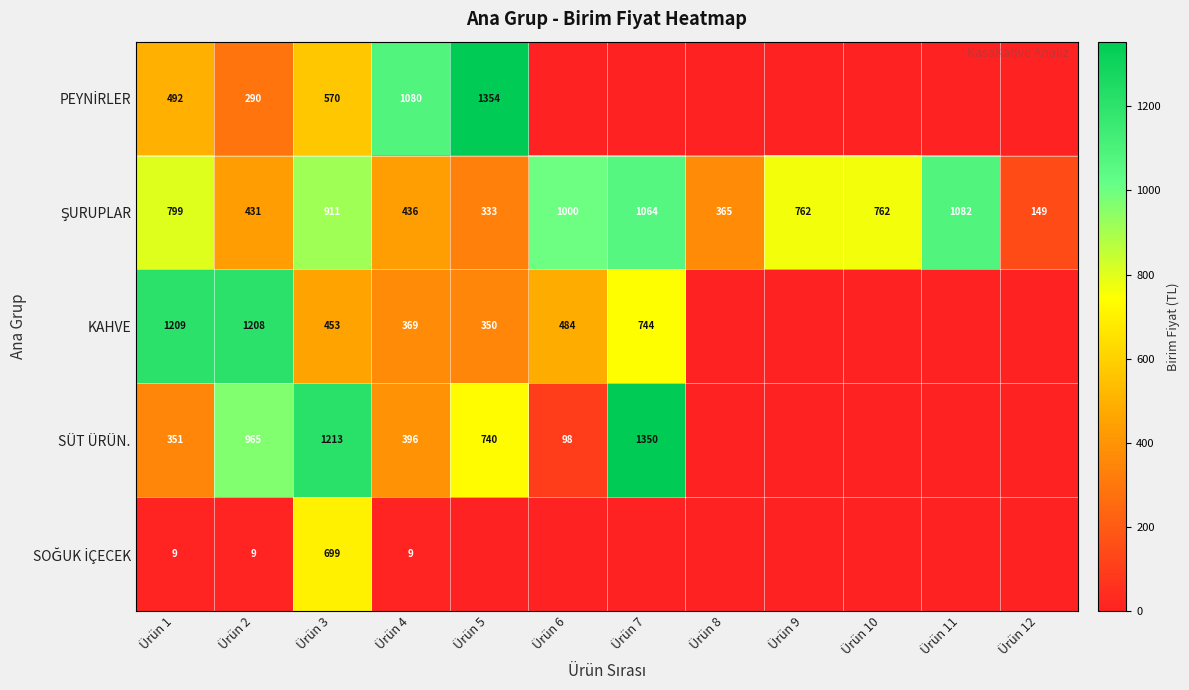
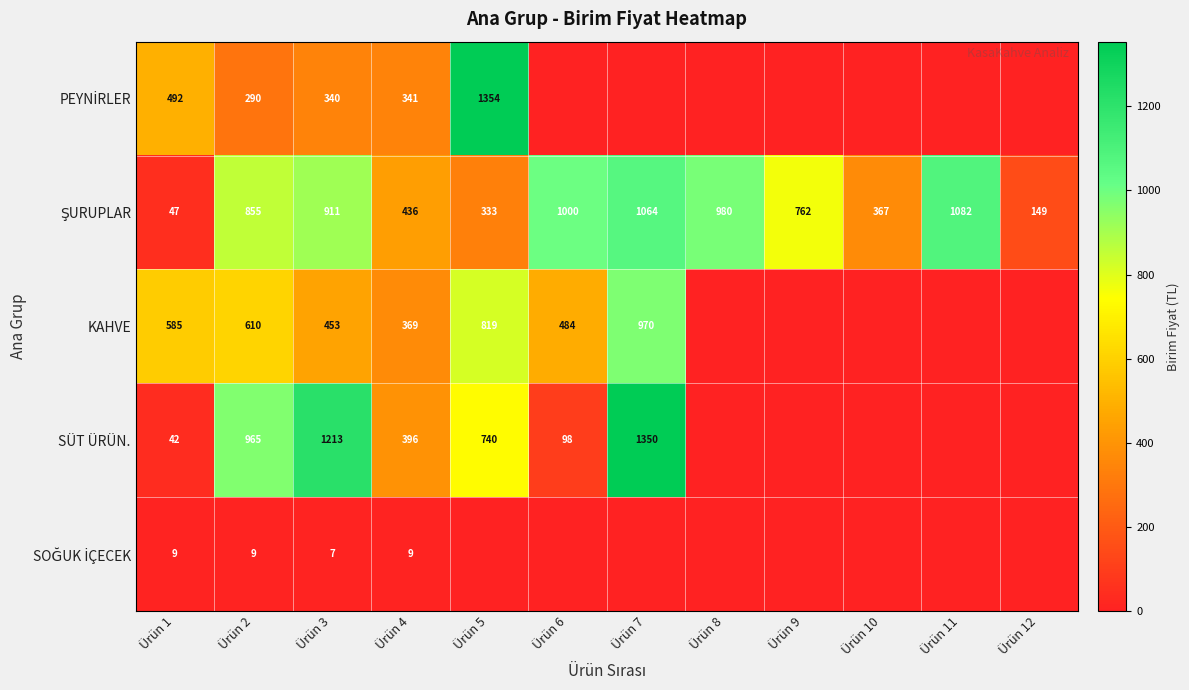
PEYNİRLER, Ürün 3: 570 -> 340
PEYNİRLER, Ürün 4: 1080 -> 341
ŞURUPLAR, Ürün 1: 799 -> 47
ŞURUPLAR, Ürün 2: 431 -> 855
ŞURUPLAR, Ürün 8: 365 -> 980
ŞURUPLAR, Ürün 10: 762 -> 367
KAHVE, Ürün 1: 1209 -> 585
KAHVE, Ürün 2: 1208 -> 610
KAHVE, Ürün 5: 350 -> 819
KAHVE, Ürün 7: 744 -> 970
SÜT ÜRÜN., Ürün 1: 351 -> 42
SOĞUK İÇECEK, Ürün 3: 699 -> 7
